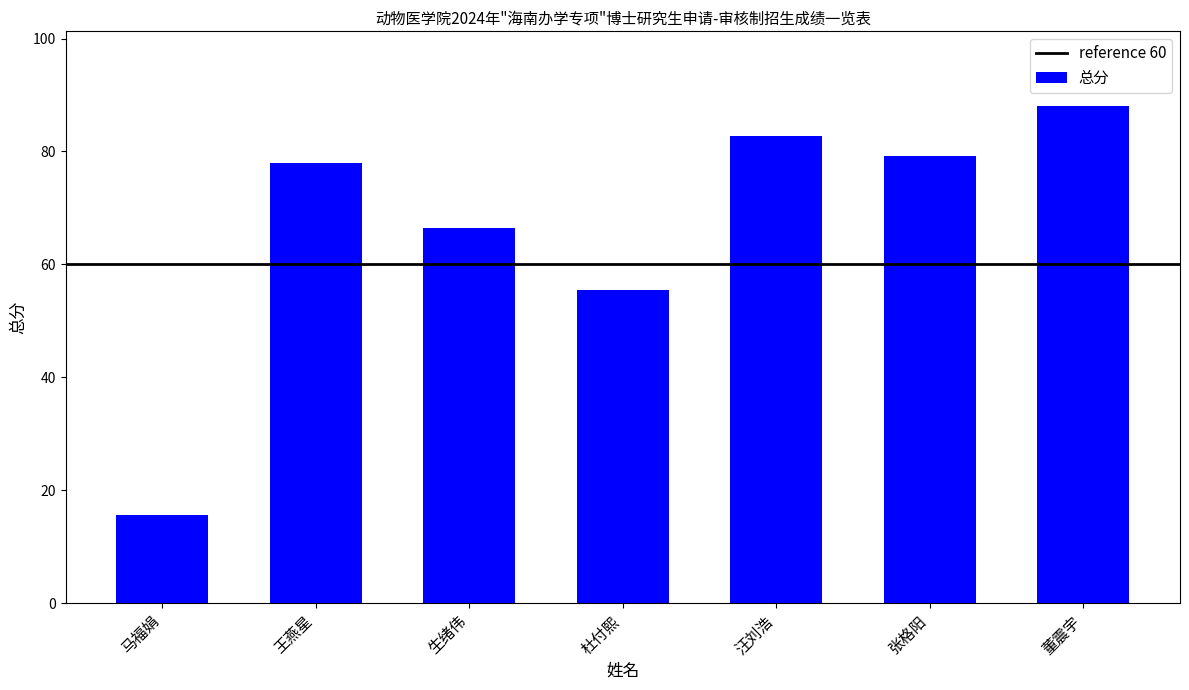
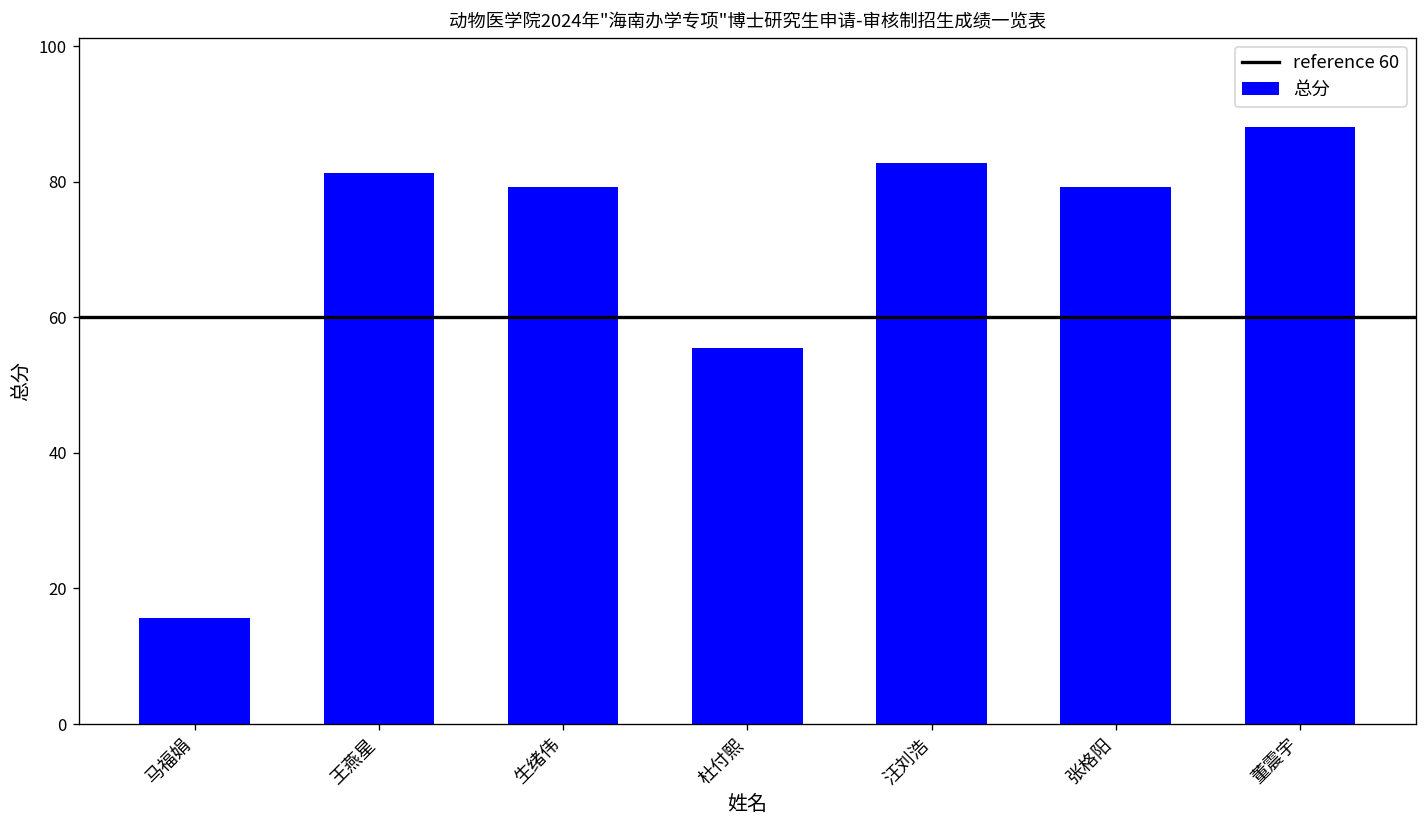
王燕星: 78 -> 81
生绪伟: 66 -> 79
